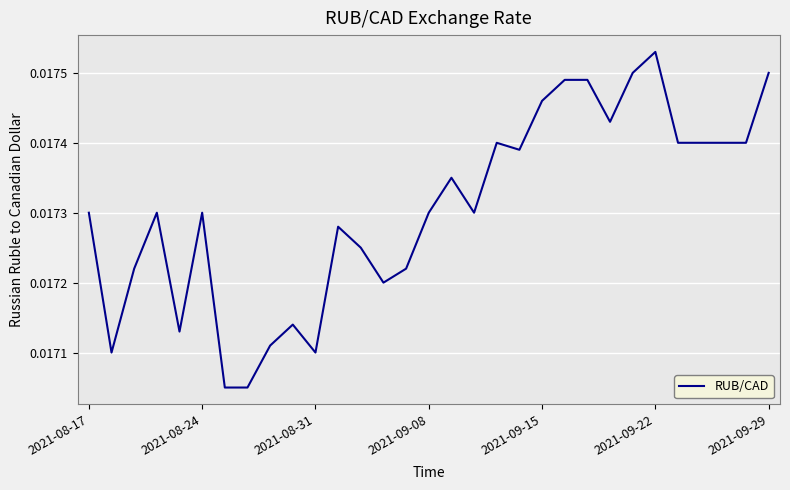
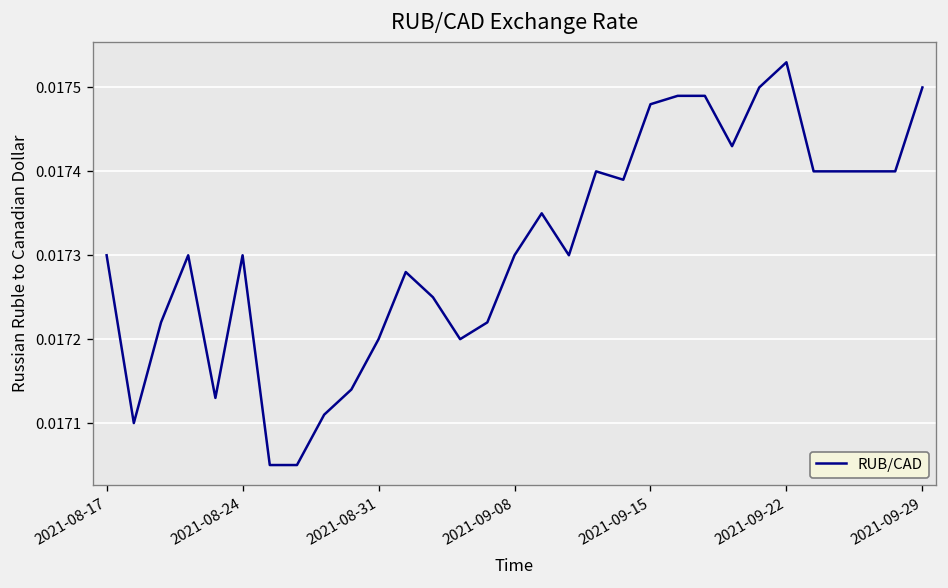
2021-08-31: 0.0171 -> 0.0172
2021-09-15: 0.01746 -> 0.01748
